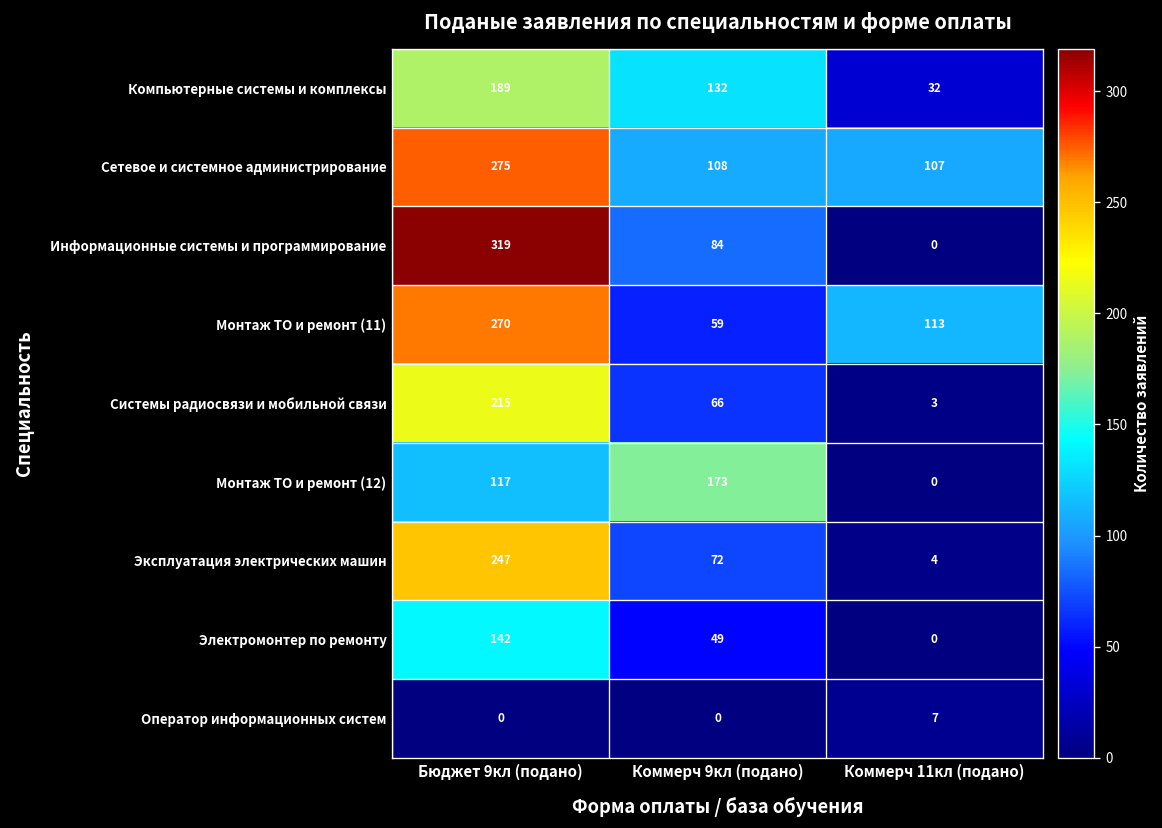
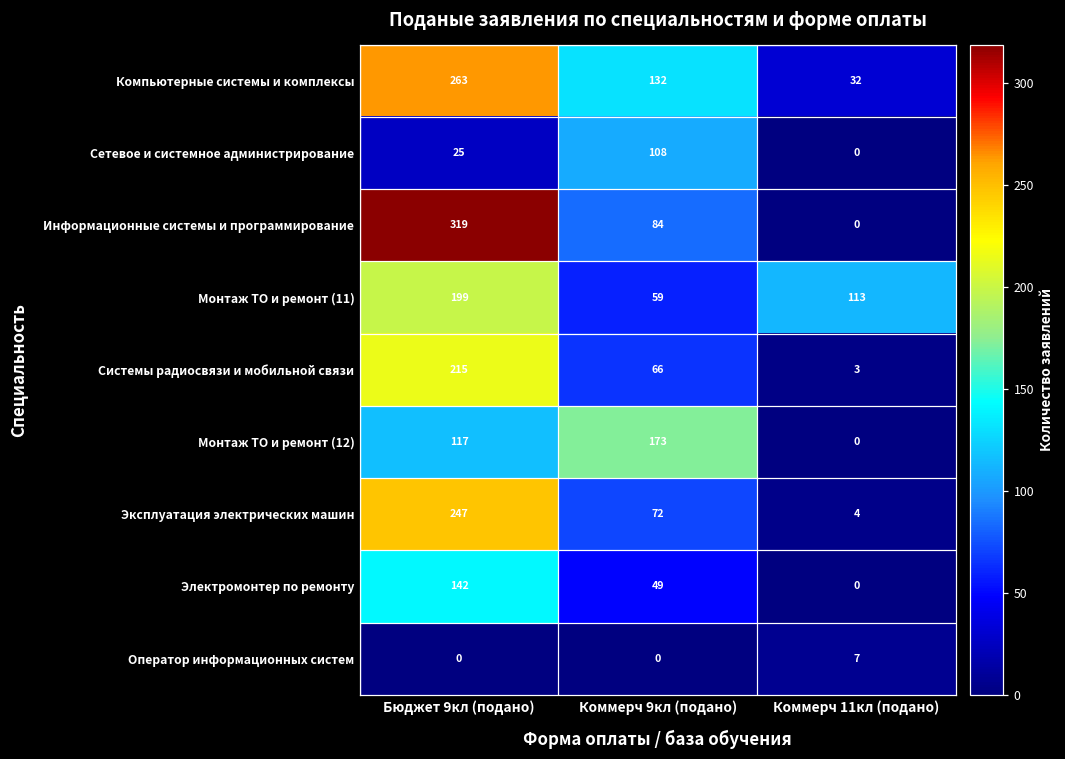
Компьютерные системы и комплексы, Бюджет 9кл (подано): 189 -> 263
Сетевое и системное администрирование, Бюджет 9кл (подано): 275 -> 25
Сетевое и системное администрирование, Коммерч 11кл (подано): 107 -> 0
Монтаж ТО и ремонт (11), Бюджет 9кл (подано): 270 -> 199
